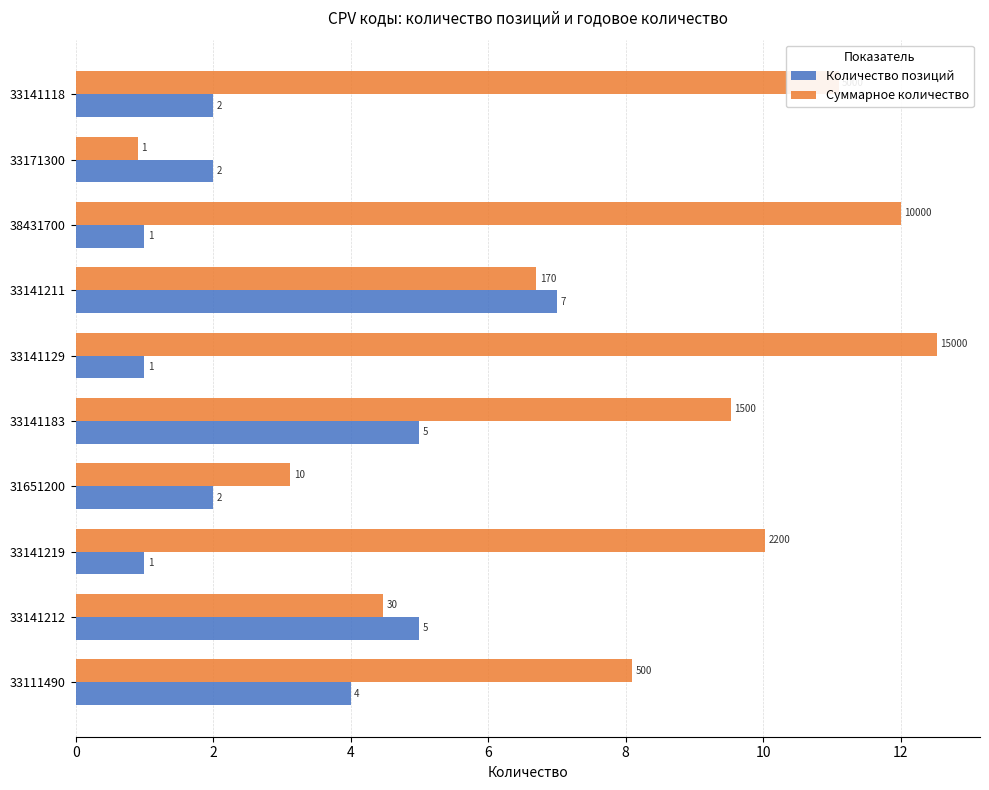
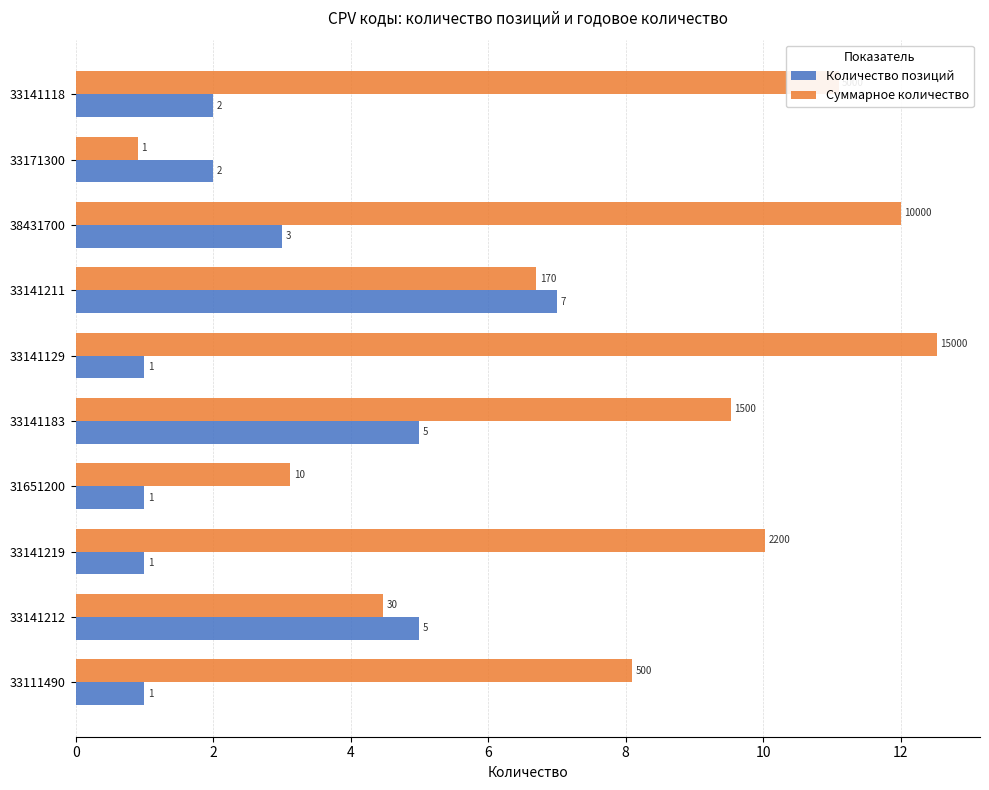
Количество позиций, 38431700: 1 -> 3
Количество позиций, 31651200: 2 -> 1
Количество позиций, 33111490: 4 -> 1
